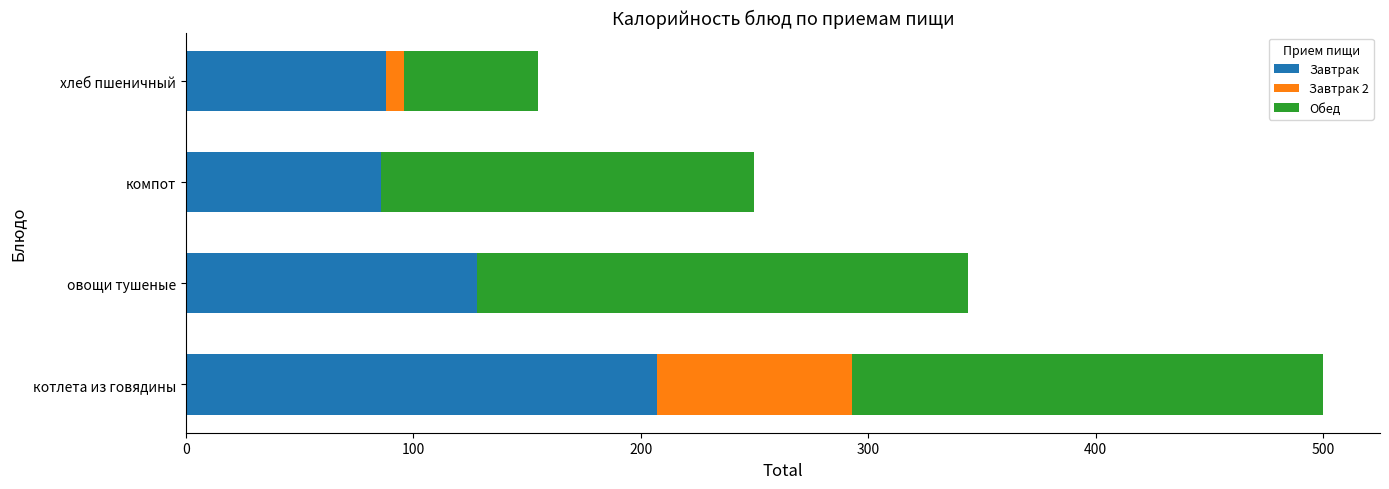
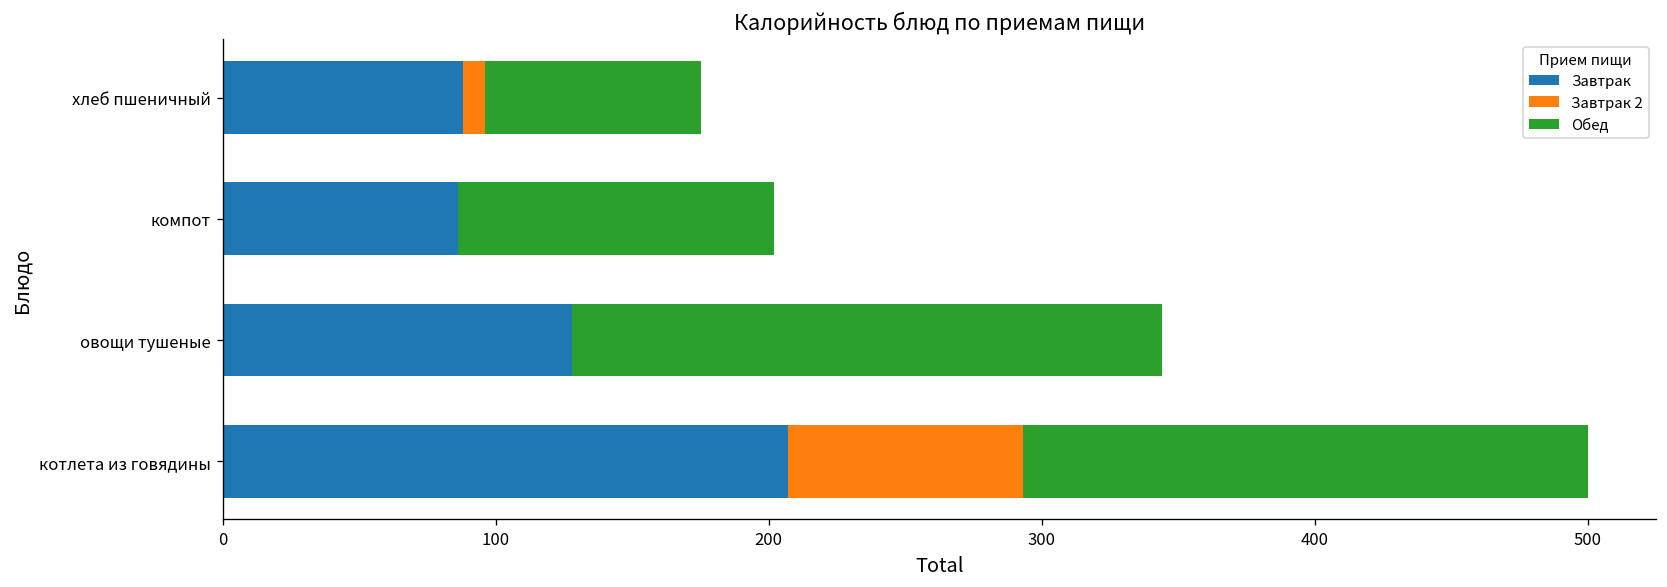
Обед, хлеб пшеничный: 59 -> 79
Обед, компот: 164 -> 116
